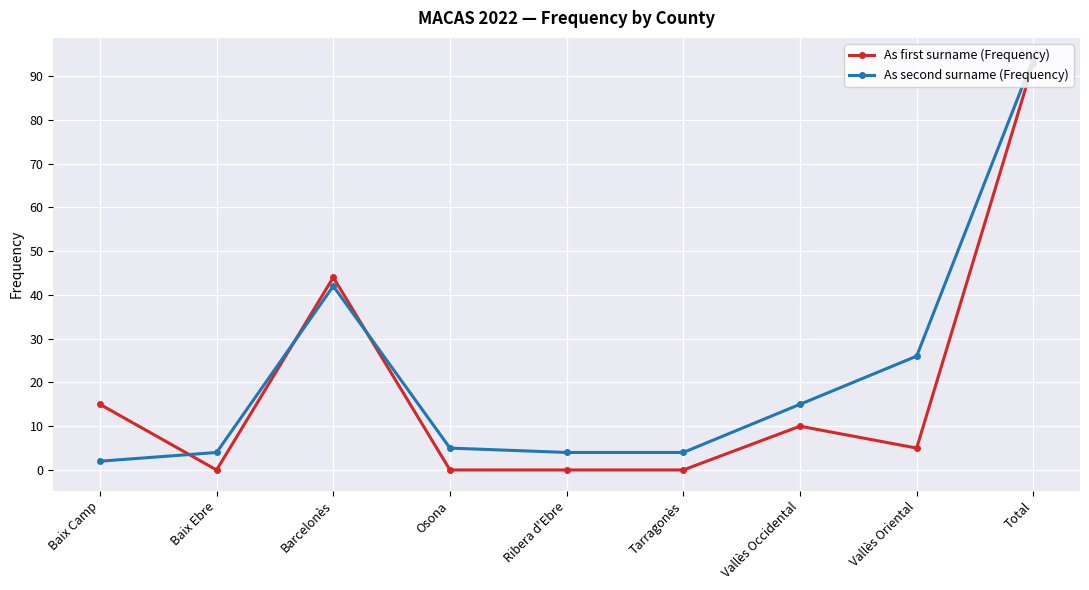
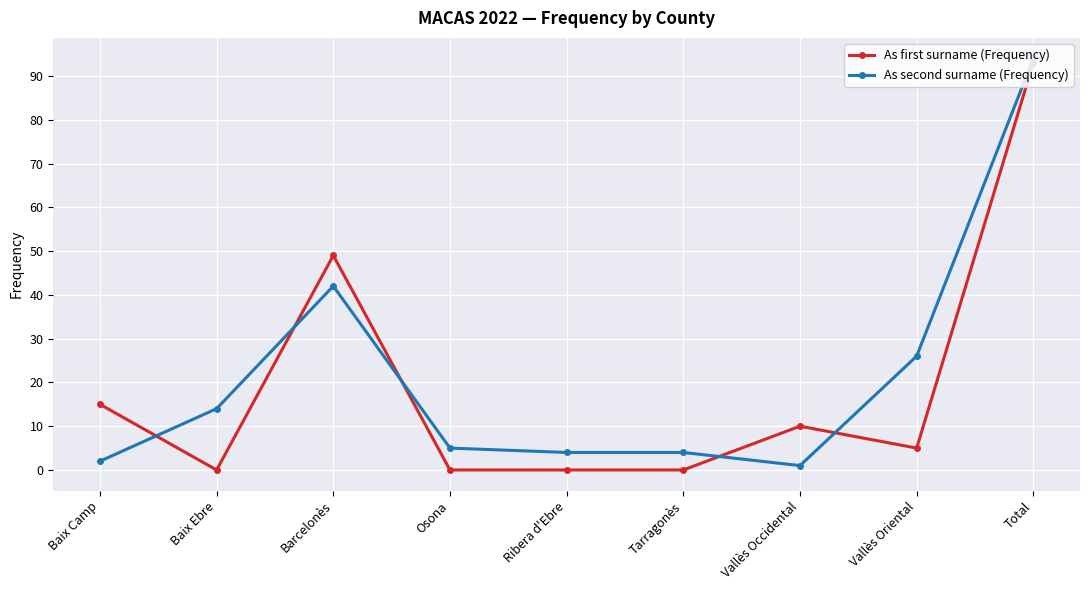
As second surname (Frequency), Baix Ebre: 4 -> 14
As first surname (Frequency), Barcelonès: 44 -> 49
As second surname (Frequency), Vallès Occidental: 15 -> 1
